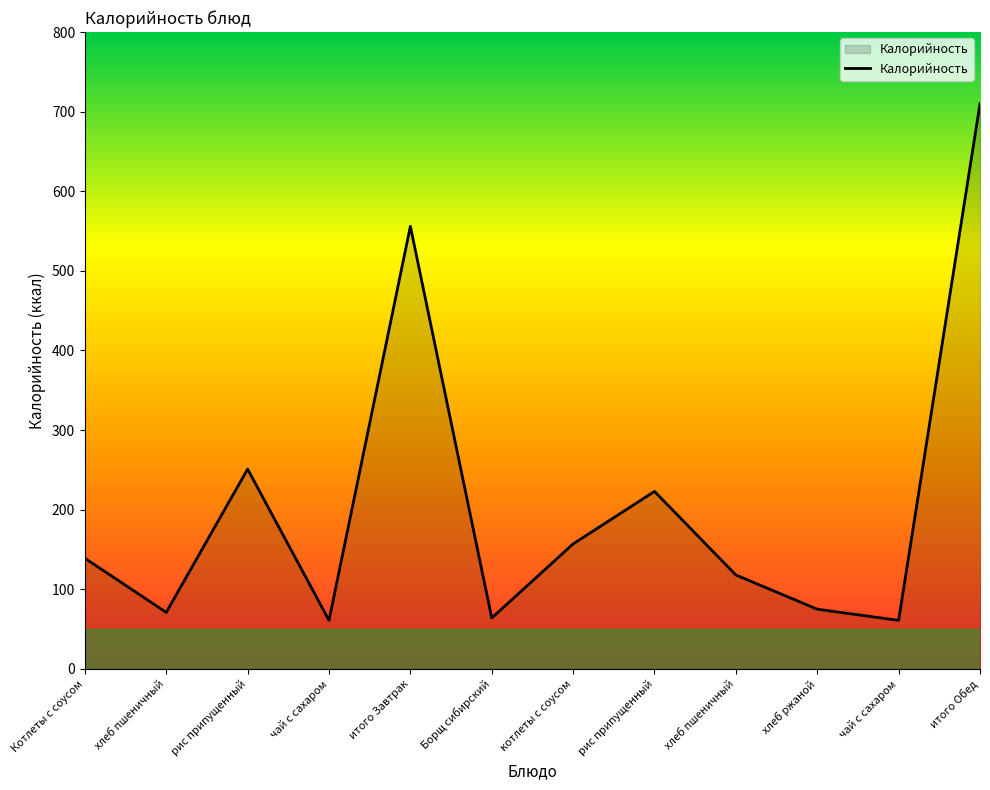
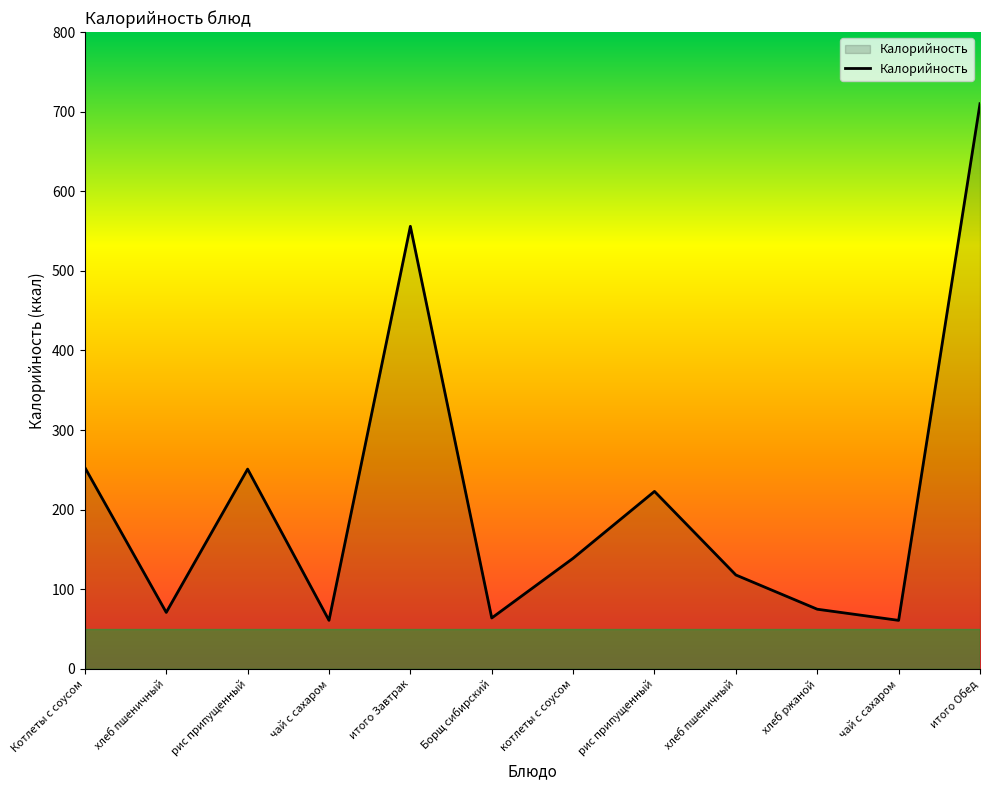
Котлеты с соусом: 140 -> 250
котлеты с соусом: 160 -> 140
